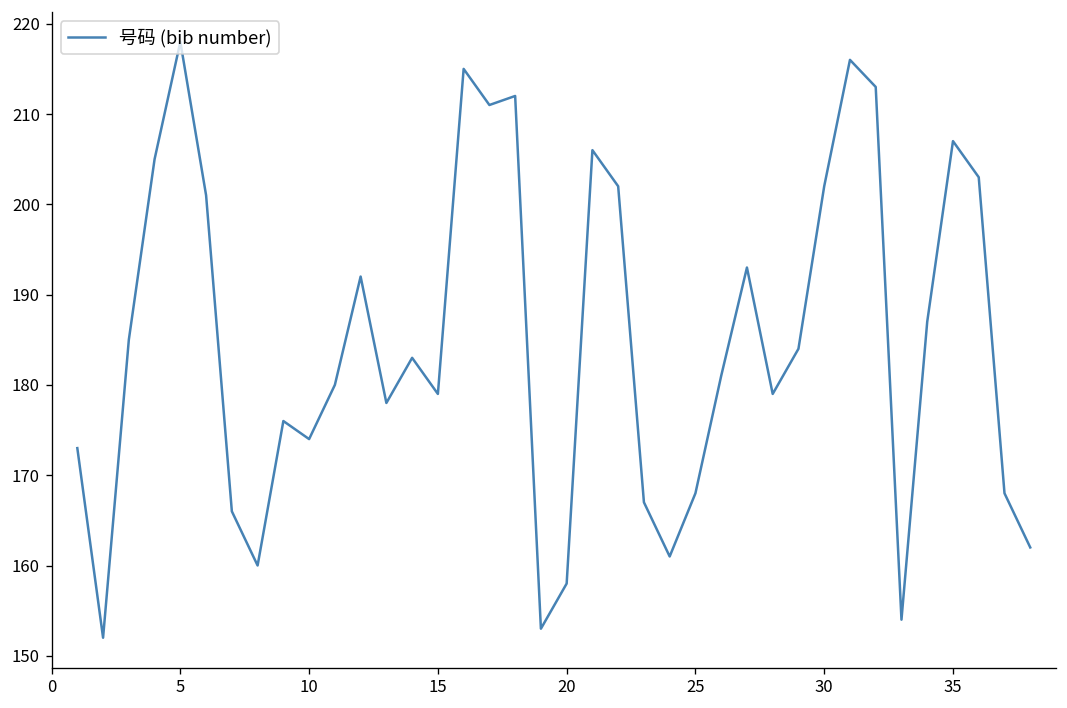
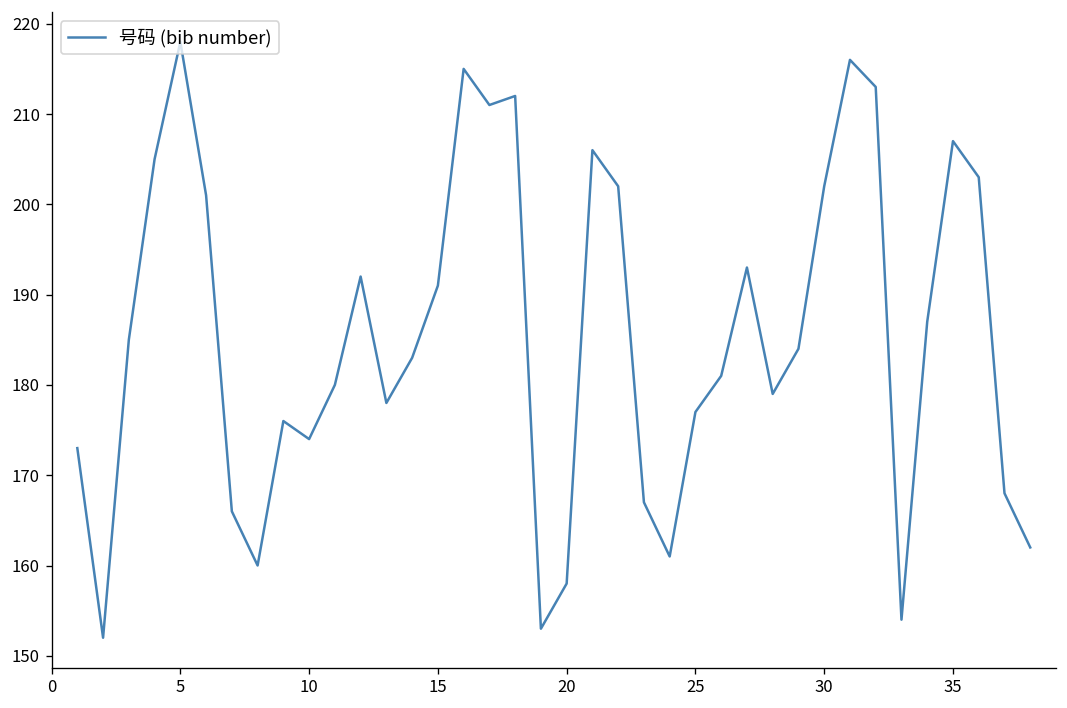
15: 179 -> 191
25: 168 -> 177
